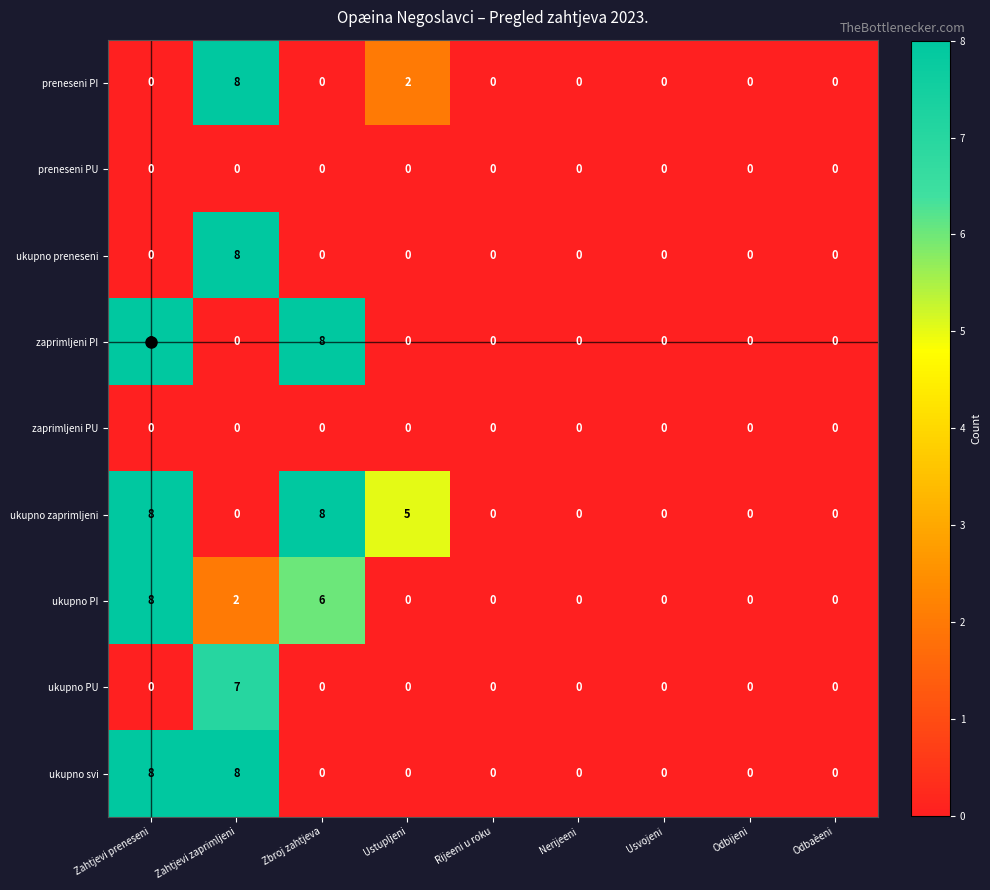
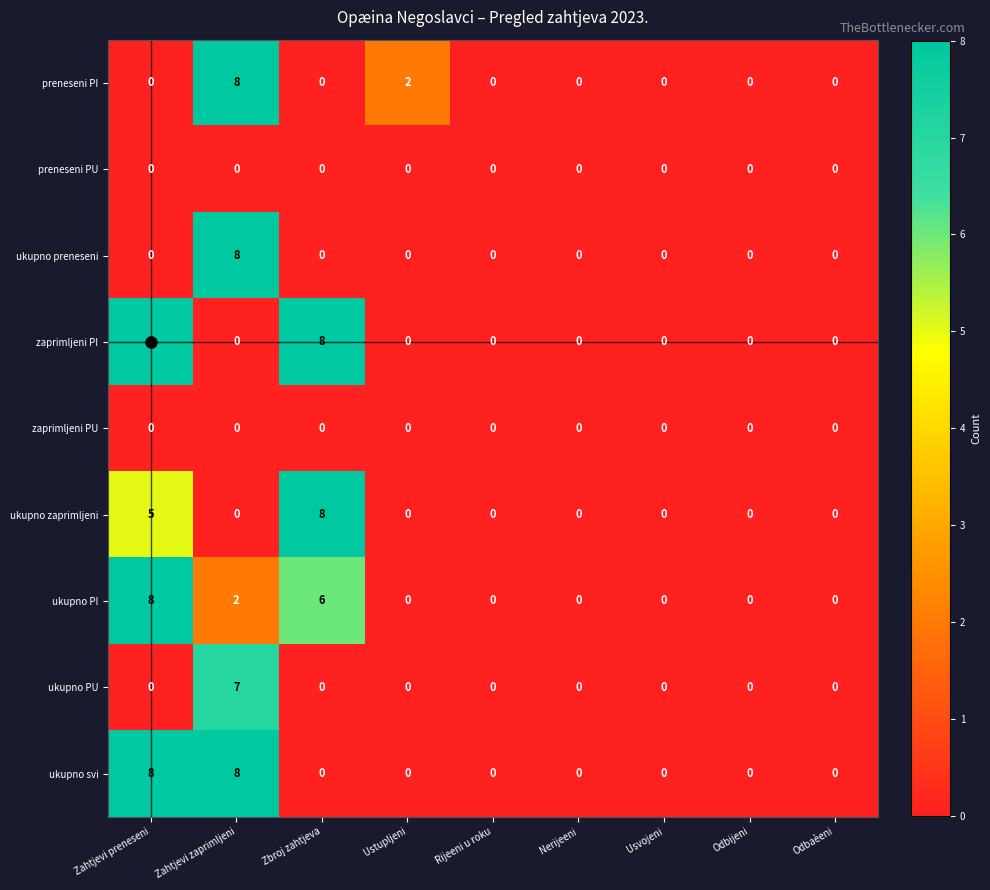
ukupno zaprimljeni, Zahtjevi preneseni: 8 -> 5
ukupno zaprimljeni, Ustupljeni: 5 -> 0
